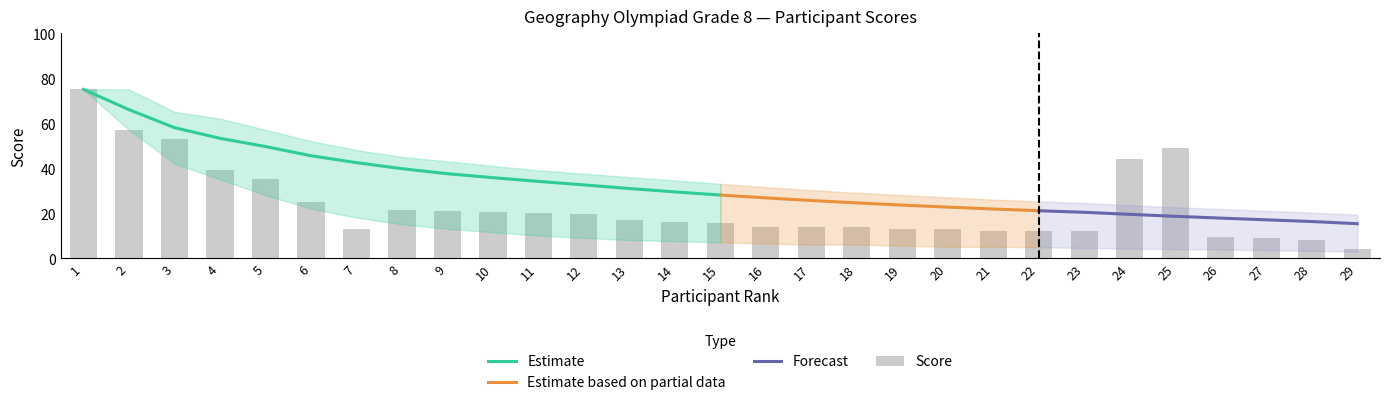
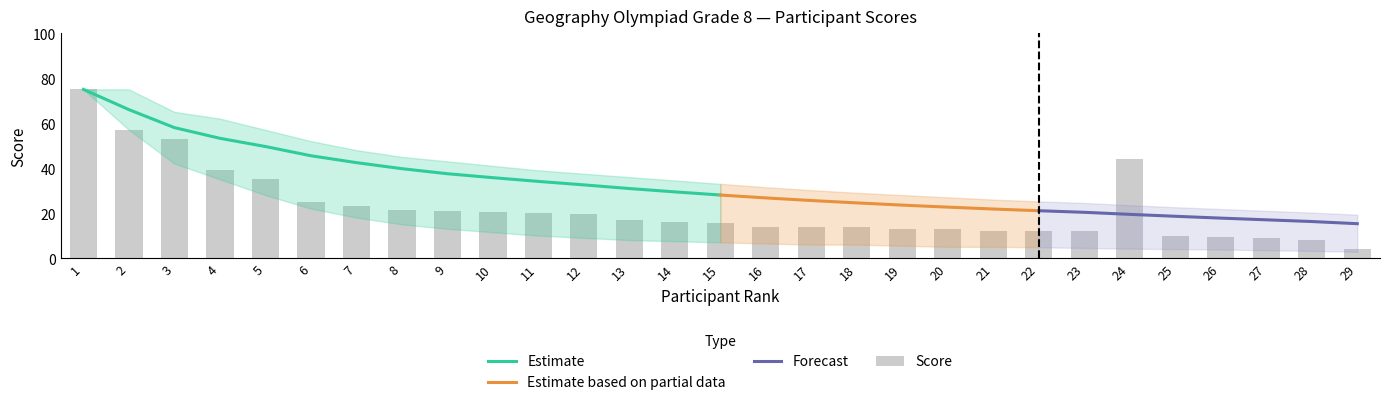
Score, 7: 13 -> 23
Score, 25: 49 -> 10
